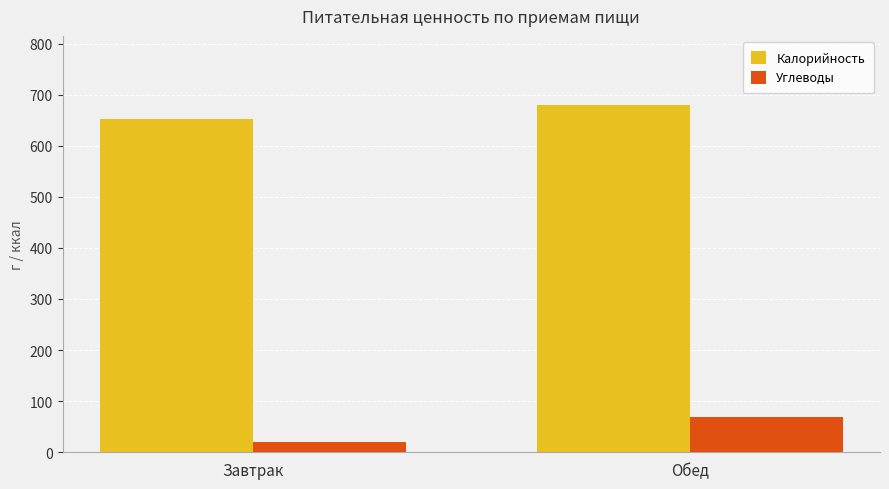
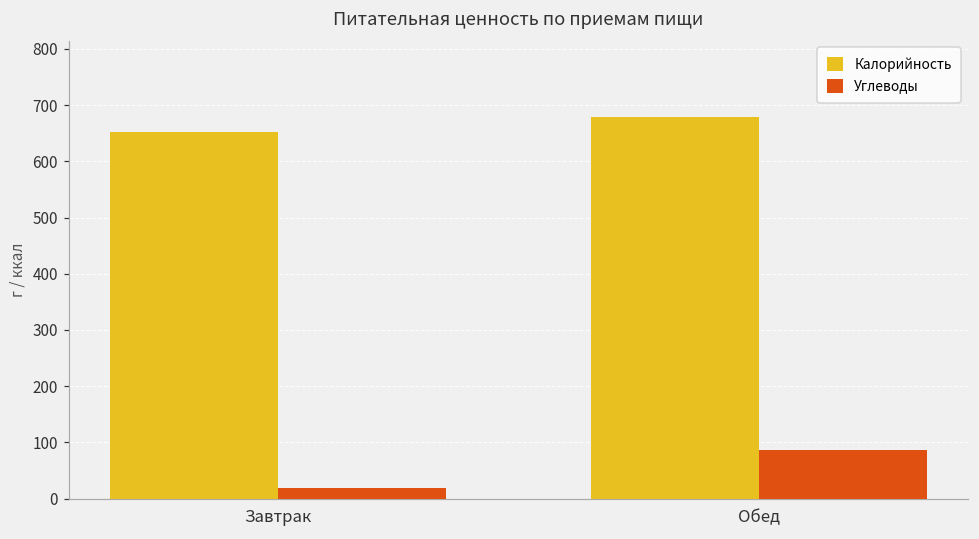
Углеводы, Обед: 70 -> 90
